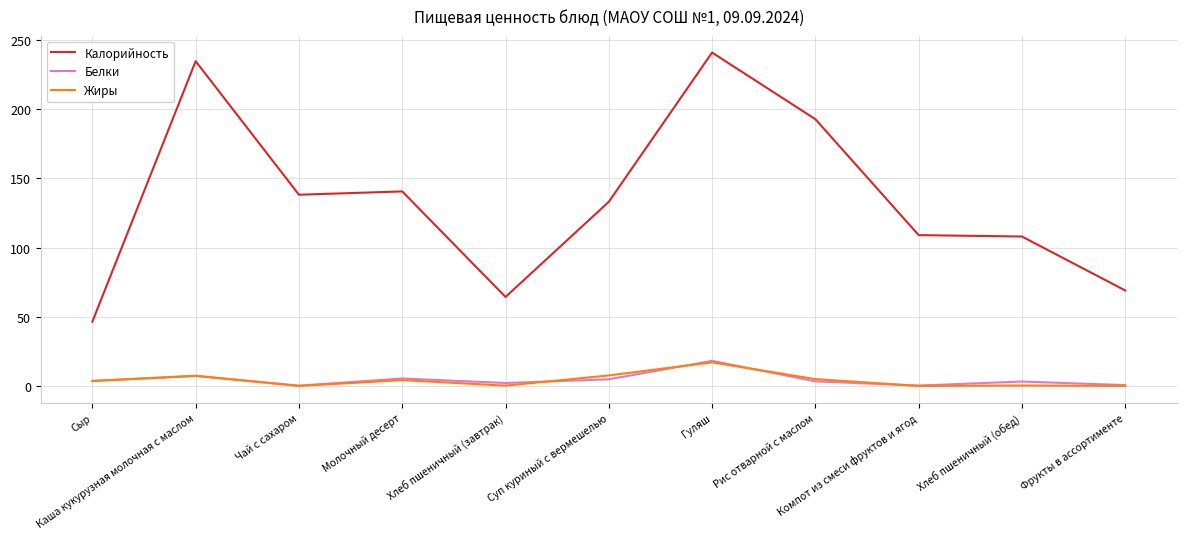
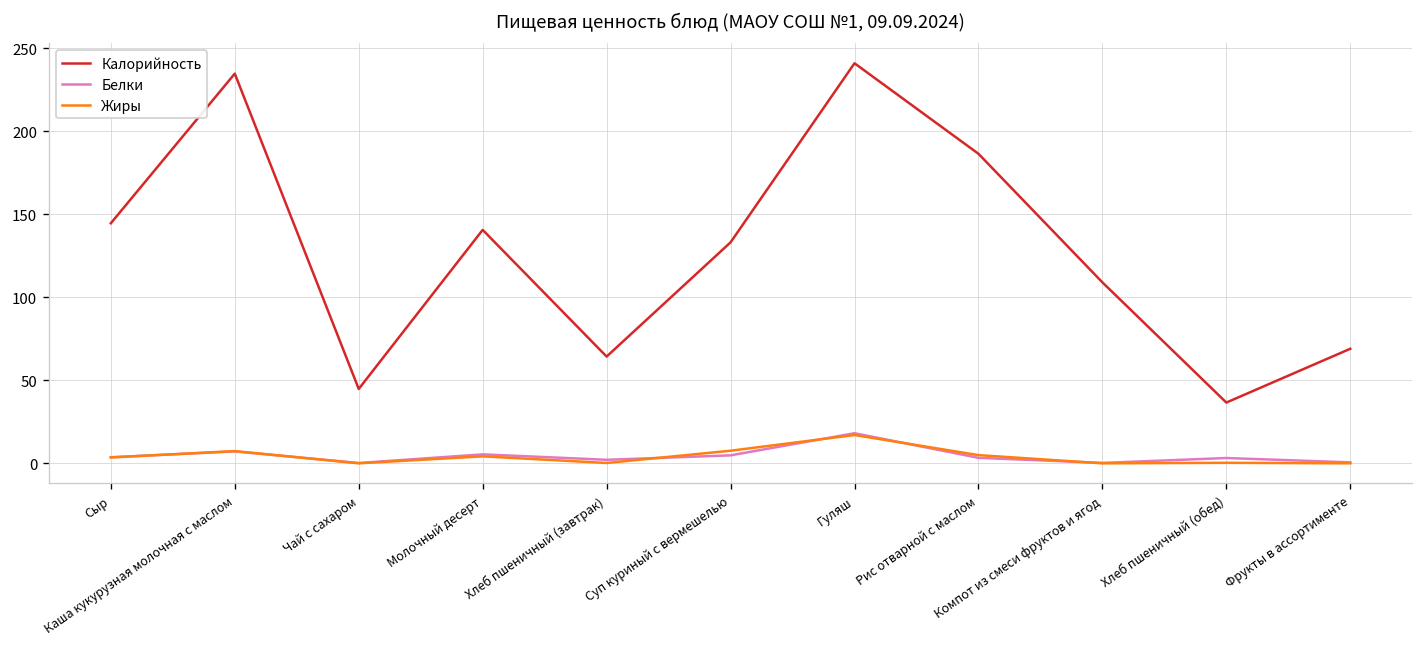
Калорийность, Сыр: 47 -> 145
Калорийность, Чай с сахаром: 138 -> 45
Калорийность, Рис отварной с маслом: 193 -> 186
Калорийность, Хлеб пшеничный (обед): 108 -> 37
